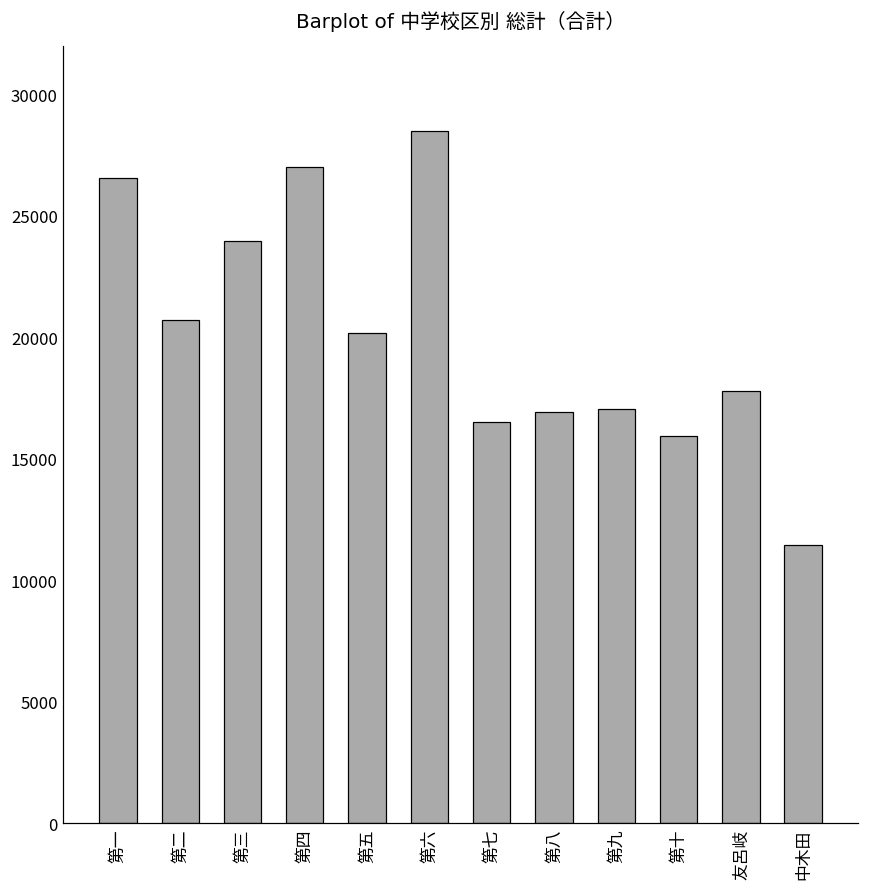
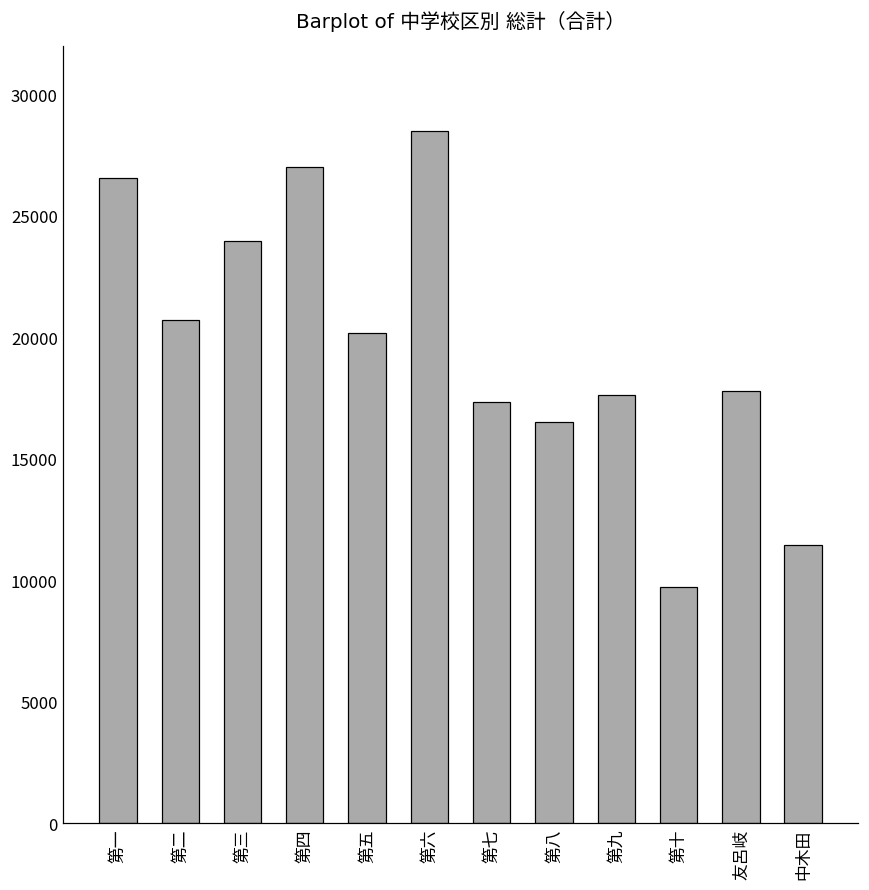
第七: 16500 -> 17400
第八: 16900 -> 16500
第九: 17100 -> 17600
第十: 15900 -> 9700
